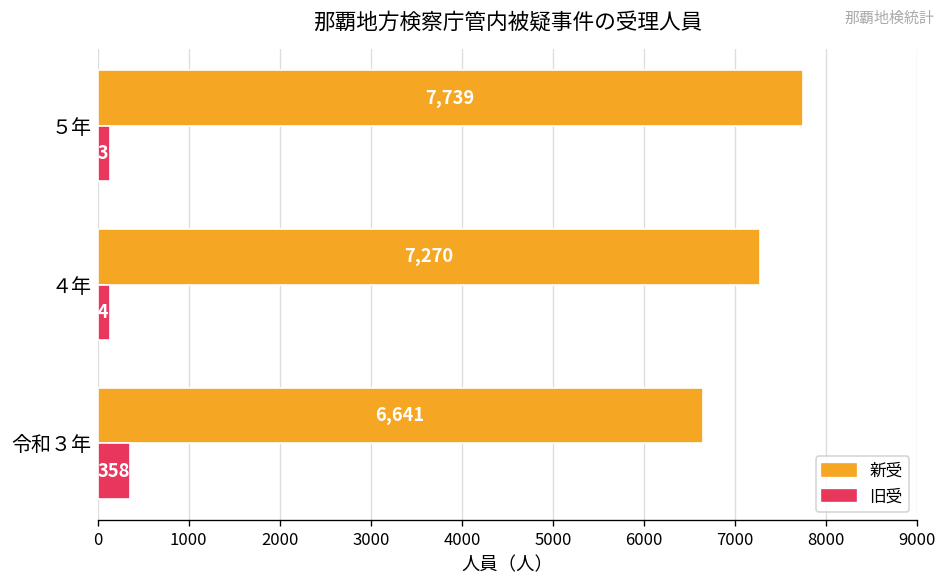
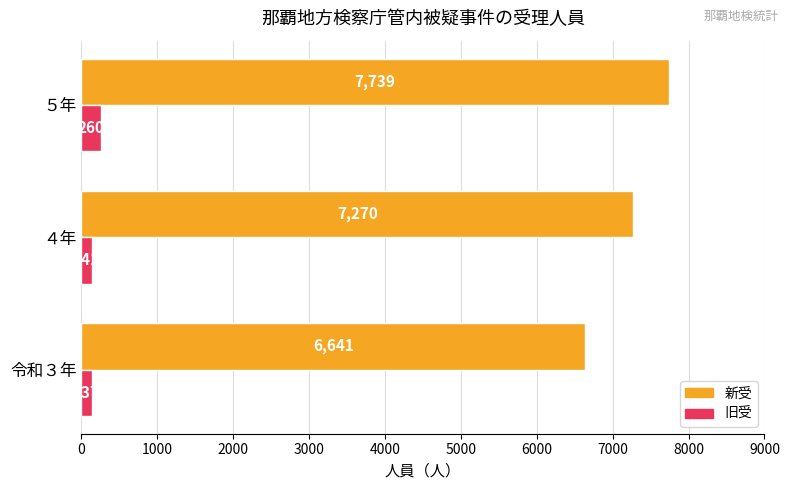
旧受, ５年: 100 -> 300
旧受, 令和３年: 400 -> 100
